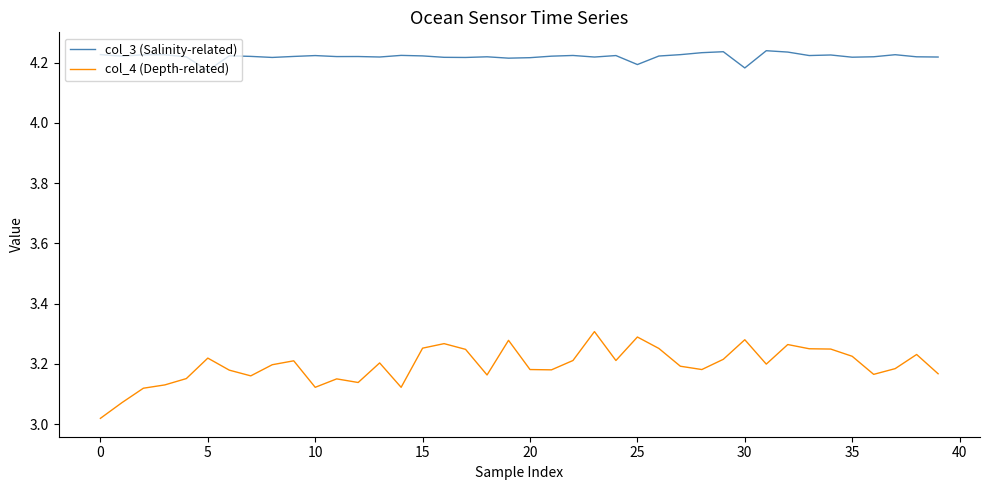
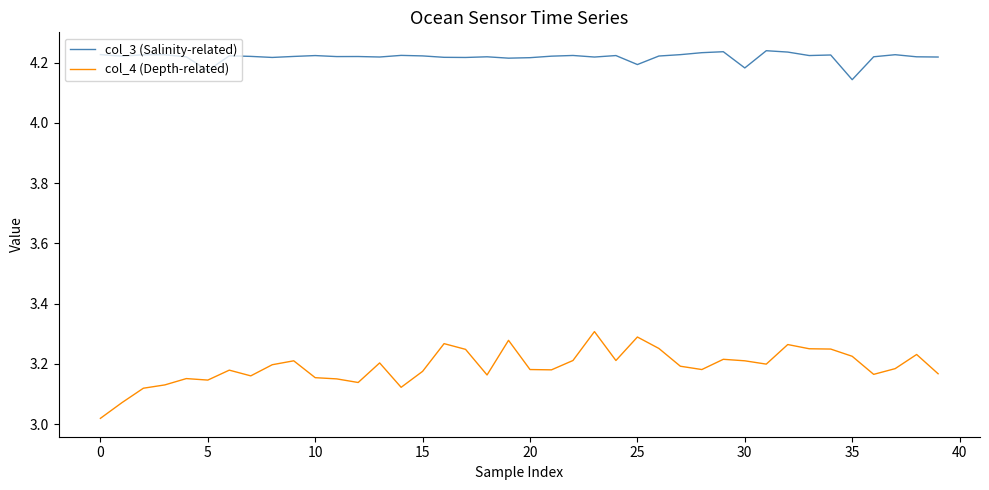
col_4 (Depth-related), 5: 3.22 -> 3.15
col_4 (Depth-related), 10: 3.12 -> 3.15
col_4 (Depth-related), 15: 3.25 -> 3.18
col_4 (Depth-related), 30: 3.28 -> 3.21
col_3 (Salinity-related), 35: 4.22 -> 4.14
